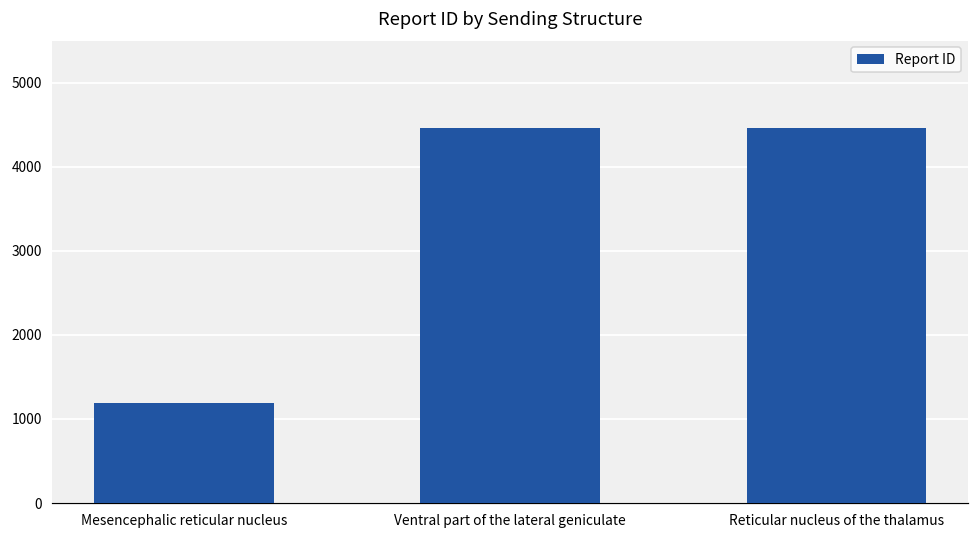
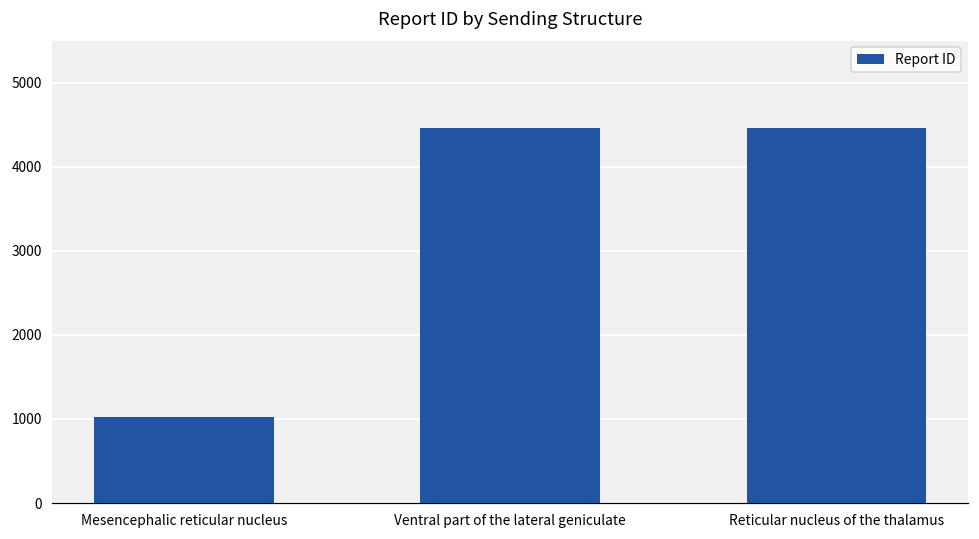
Mesencephalic reticular nucleus: 1200 -> 1000
